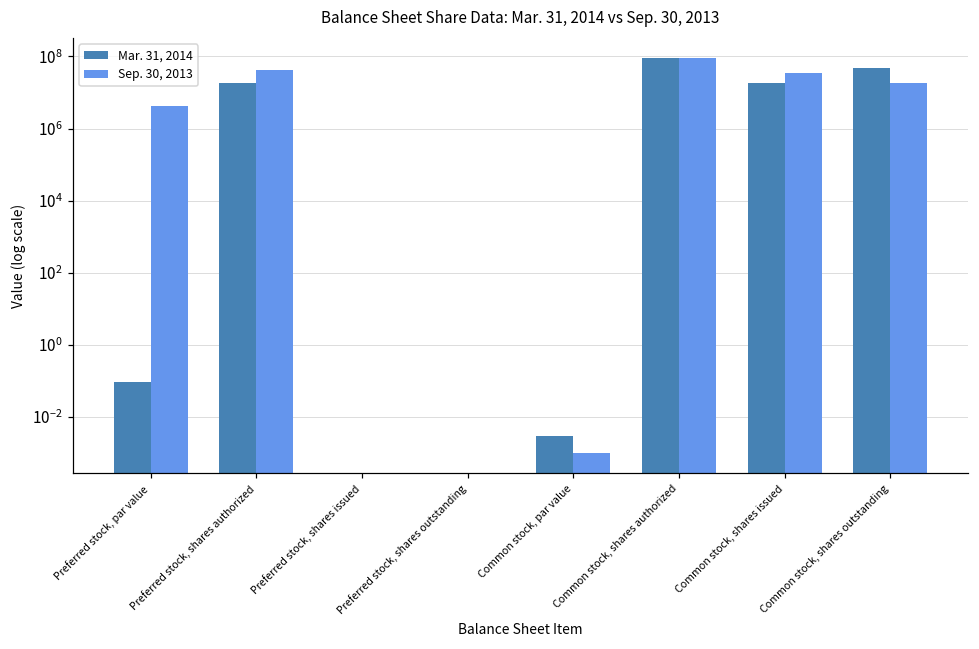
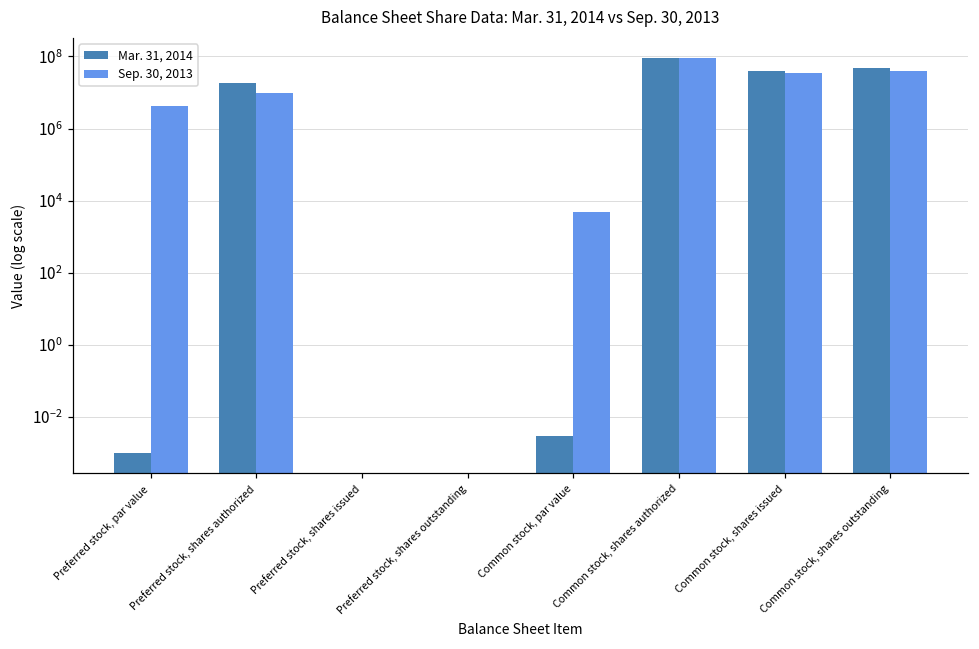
Mar. 31, 2014, Preferred stock, par value: 0.10 -> 0.001
Sep. 30, 2013, Preferred stock, shares authorized: 40000000 -> 10000000
Sep. 30, 2013, Common stock, par value: 0.001 -> 5000
Mar. 31, 2014, Common stock, shares issued: 20000000 -> 40000000
Sep. 30, 2013, Common stock, shares outstanding: 20000000 -> 40000000
